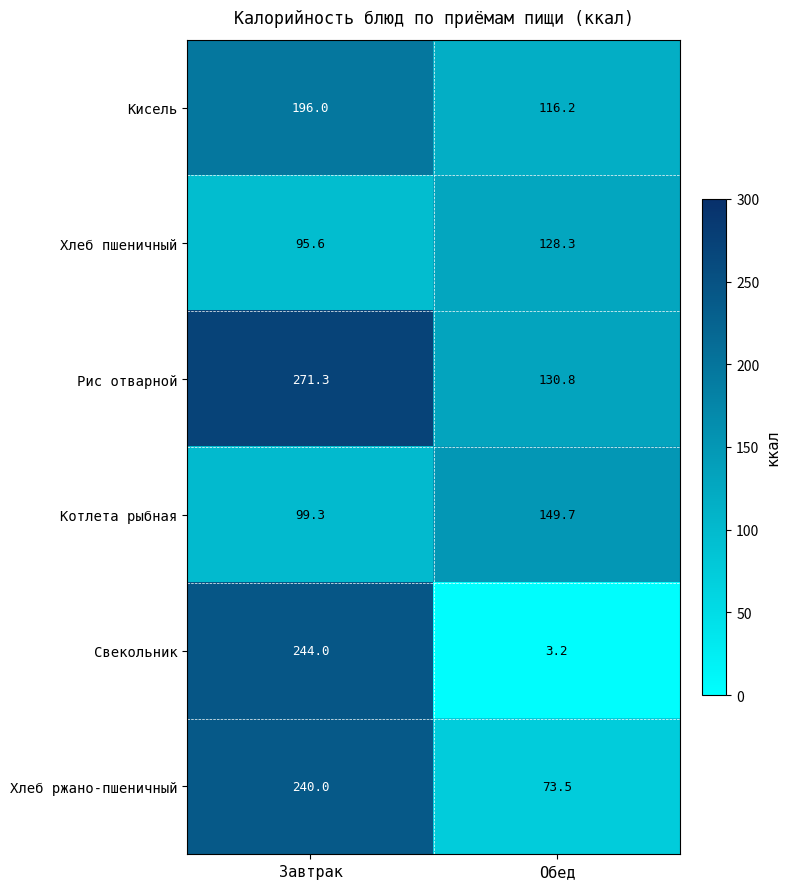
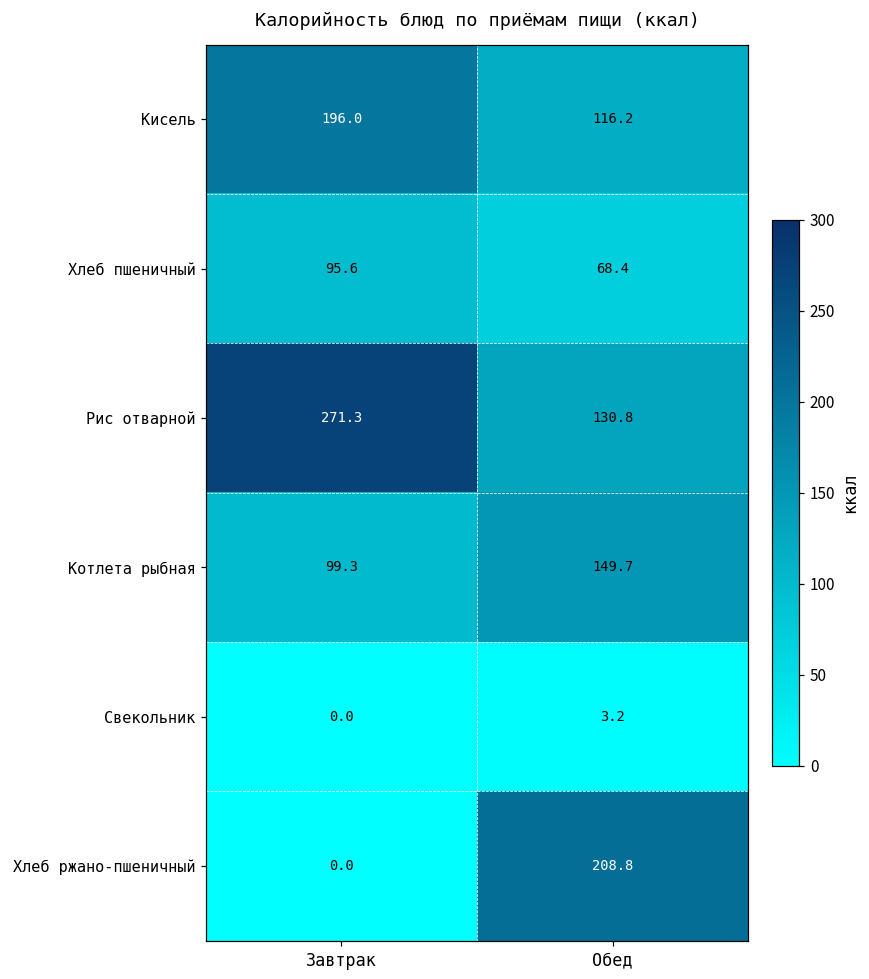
Хлеб пшеничный, Обед: 128.3 -> 68.4
Свекольник, Завтрак: 244.0 -> 0.0
Хлеб ржано-пшеничный, Завтрак: 240.0 -> 0.0
Хлеб ржано-пшеничный, Обед: 73.5 -> 208.8
